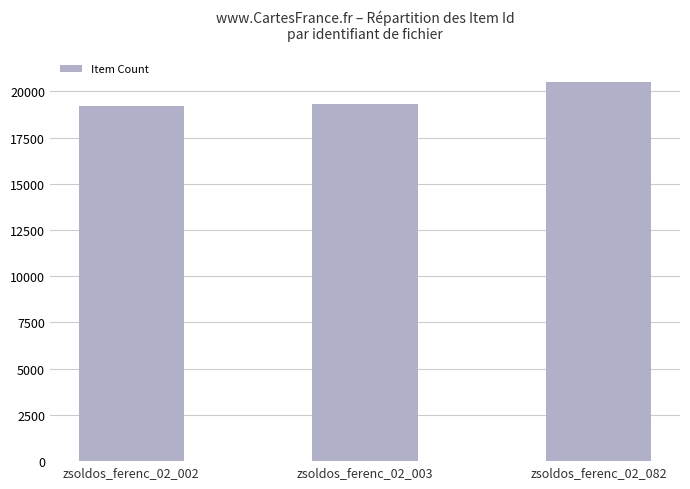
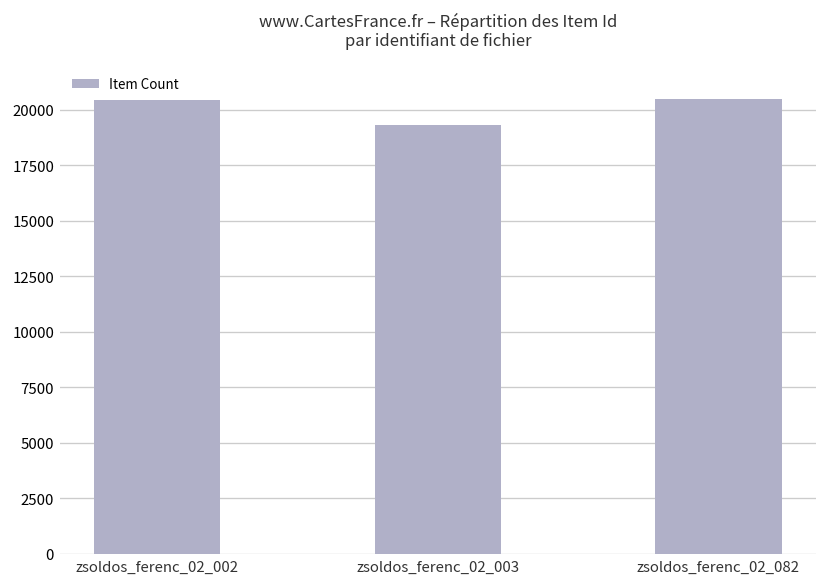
zsoldos_ferenc_02_002: 19200 -> 20500
